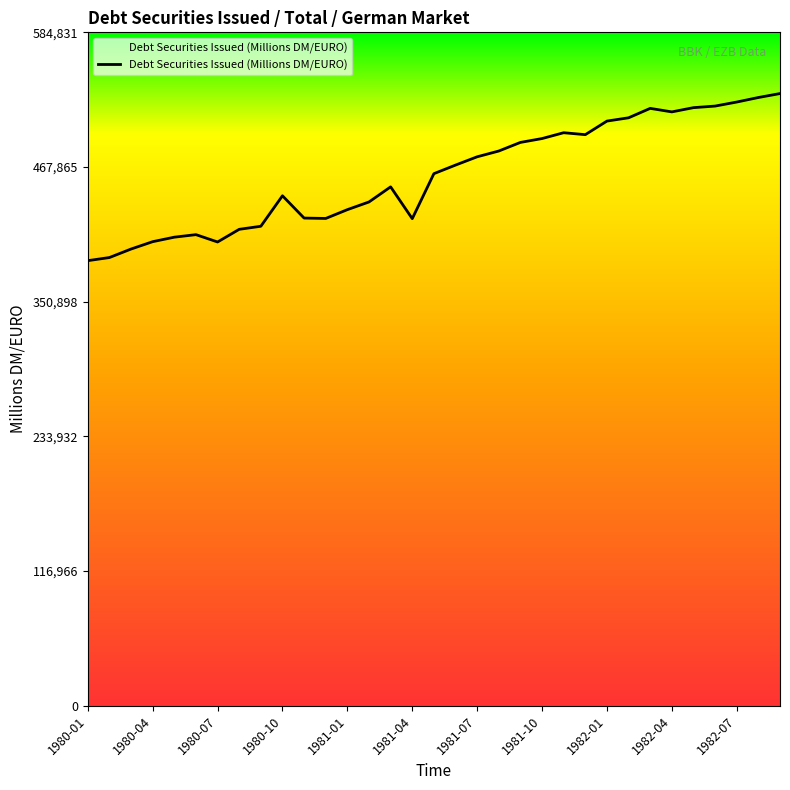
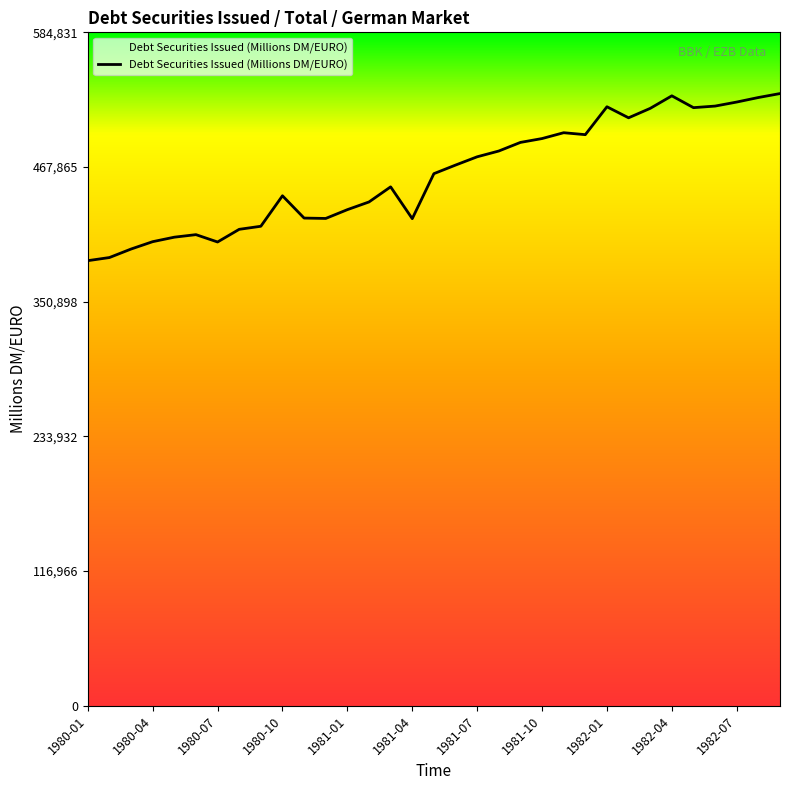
1982-01: 508,000 -> 520,000
1982-04: 516,000 -> 530,000
